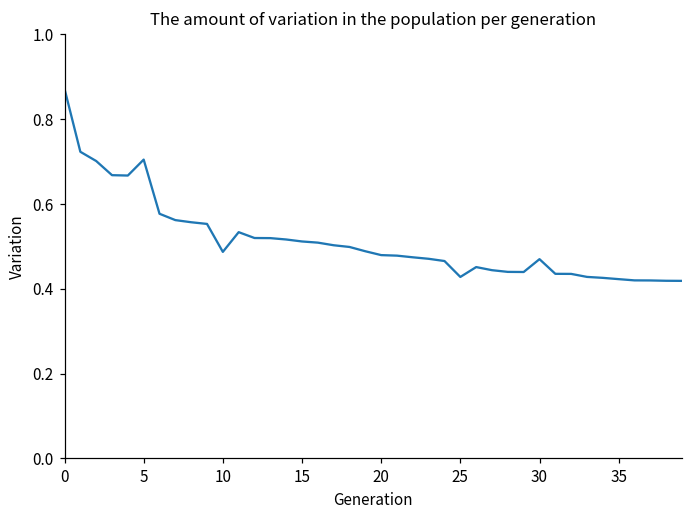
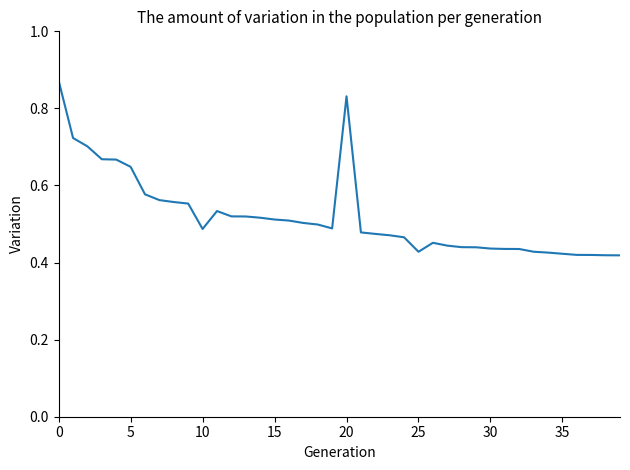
5: 0.70 -> 0.65
20: 0.48 -> 0.83
30: 0.47 -> 0.44
